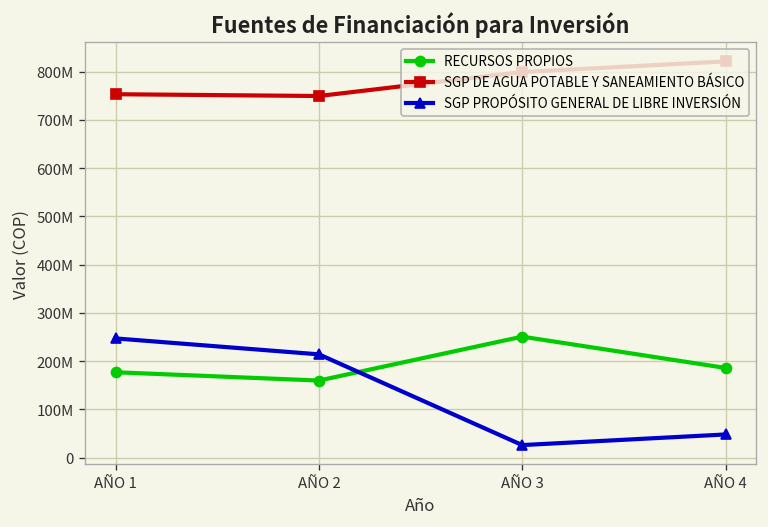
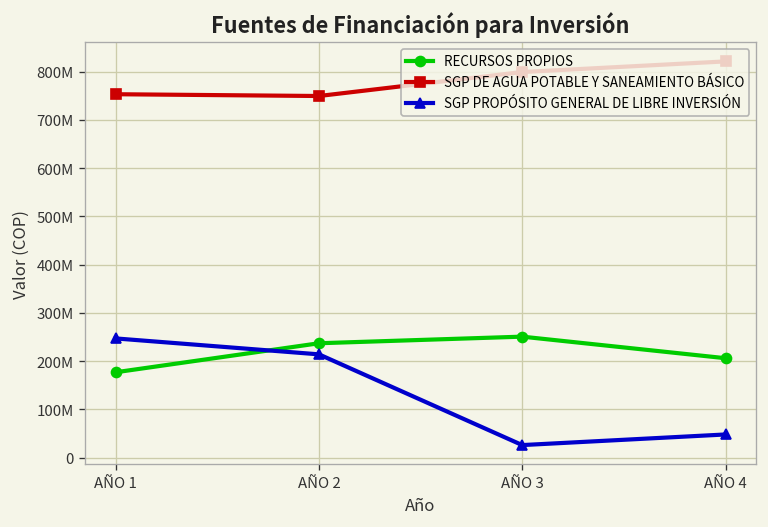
RECURSOS PROPIOS, AÑO 2: 160000000 -> 240000000
RECURSOS PROPIOS, AÑO 4: 190000000 -> 210000000
